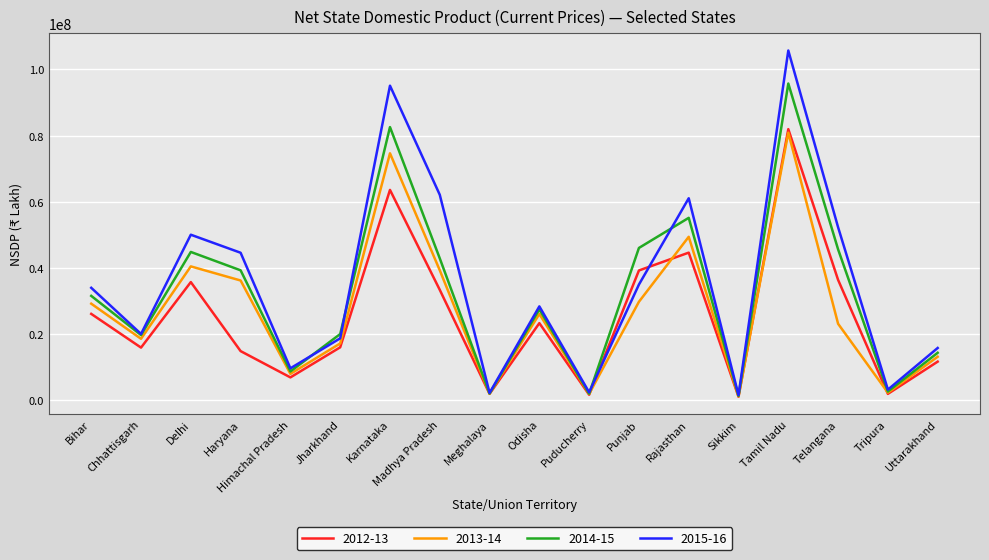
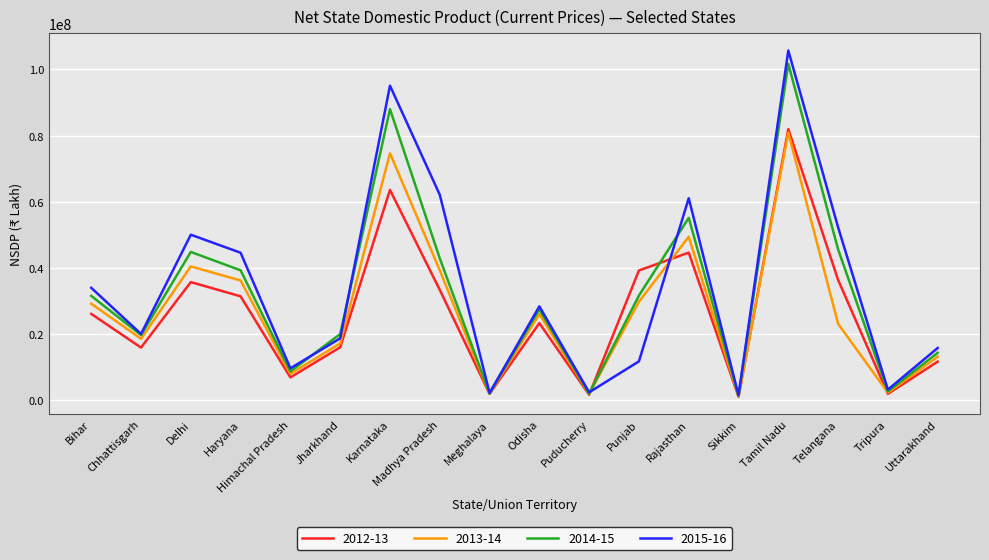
2012-13, Haryana: 15000000 -> 31000000
2014-15, Karnataka: 83000000 -> 88000000
2014-15, Punjab: 46000000 -> 32000000
2015-16, Punjab: 35000000 -> 12000000
2014-15, Tamil Nadu: 96000000 -> 102000000
